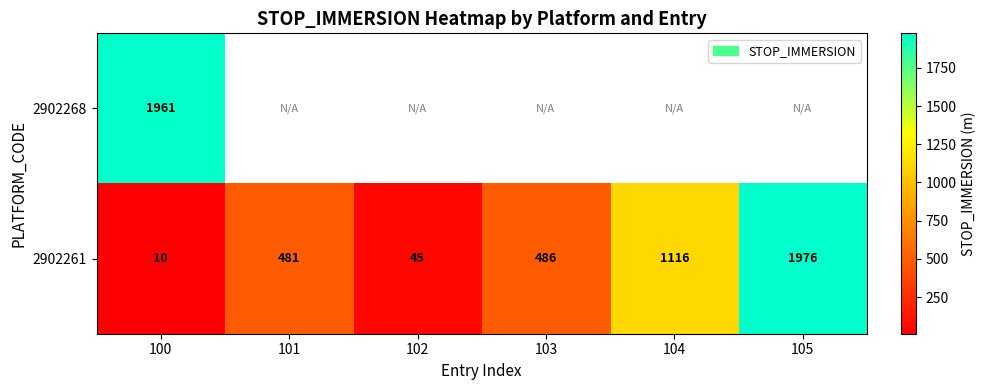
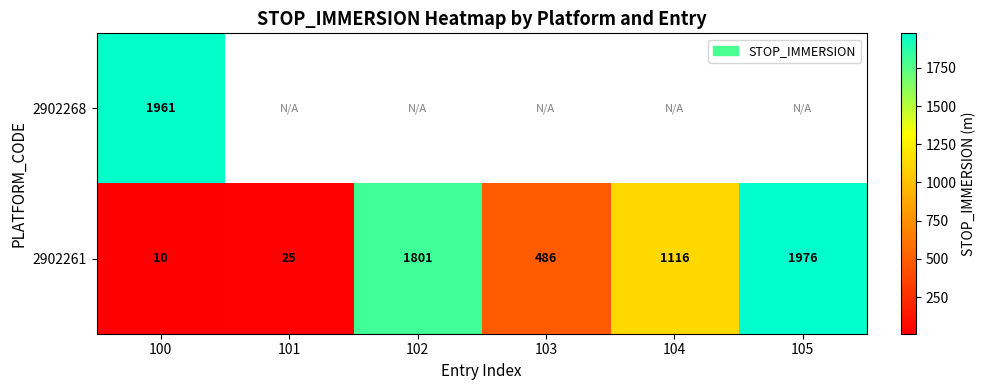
2902261, 101: 481 -> 25
2902261, 102: 45 -> 1801
